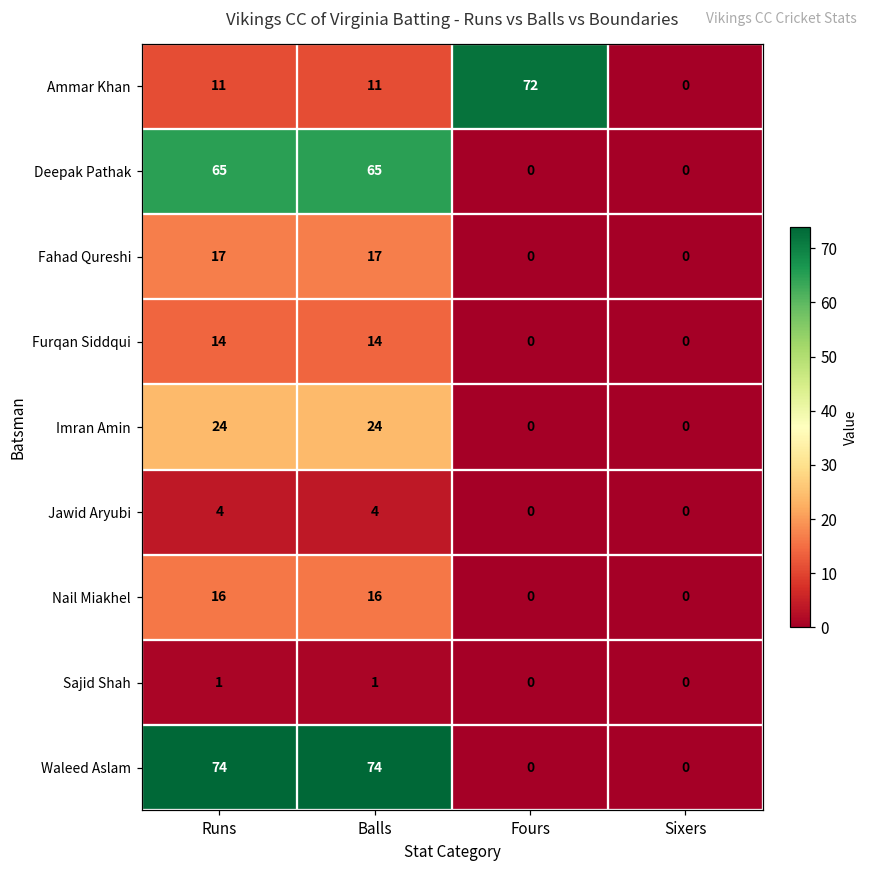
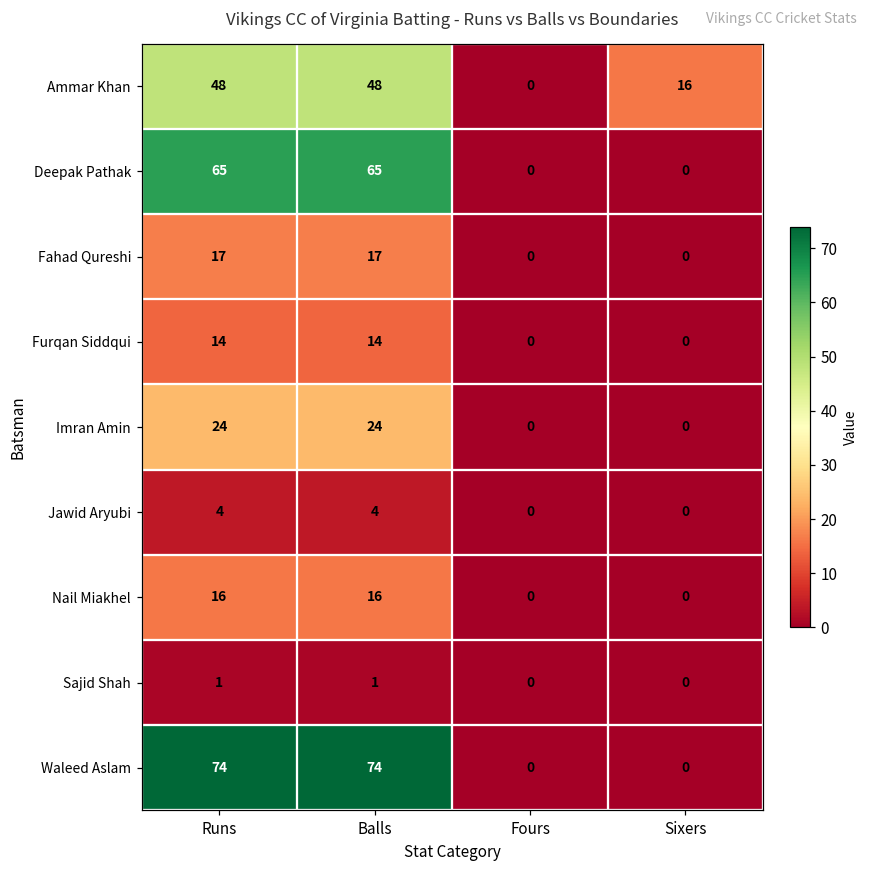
Ammar Khan, Runs: 11 -> 48
Ammar Khan, Balls: 11 -> 48
Ammar Khan, Fours: 72 -> 0
Ammar Khan, Sixers: 0 -> 16
